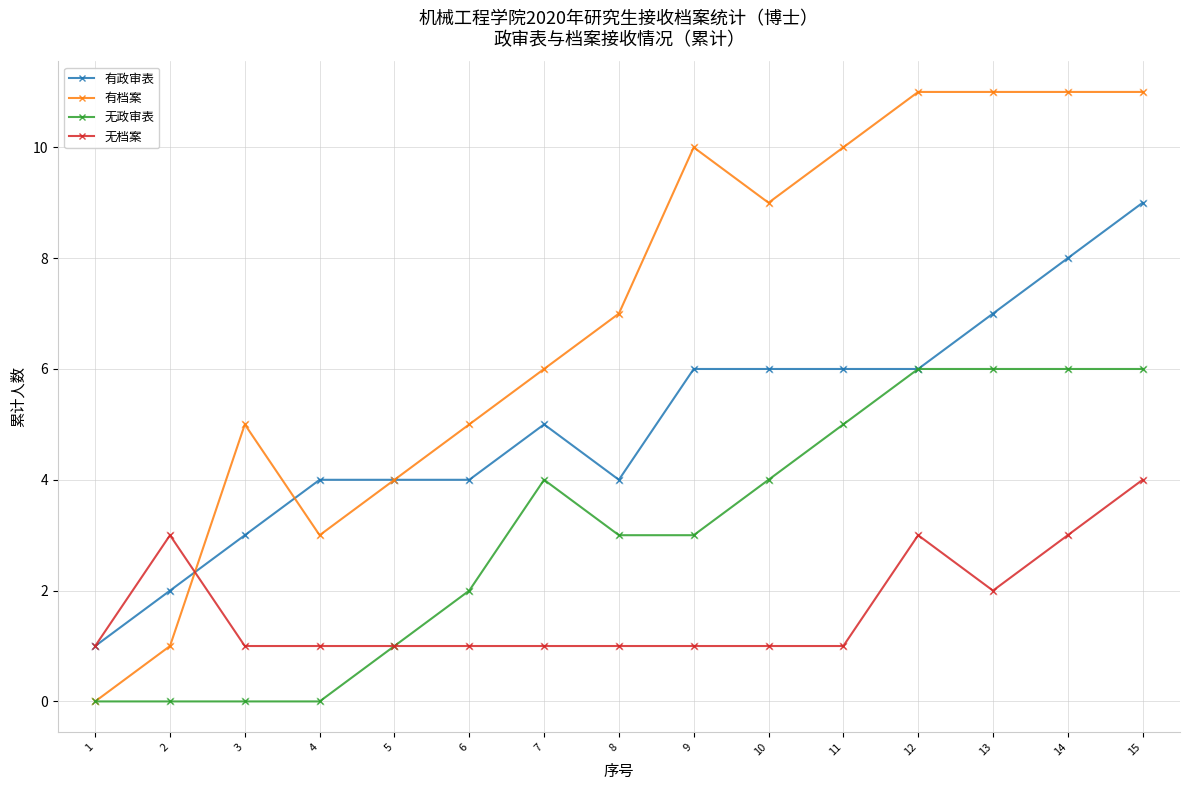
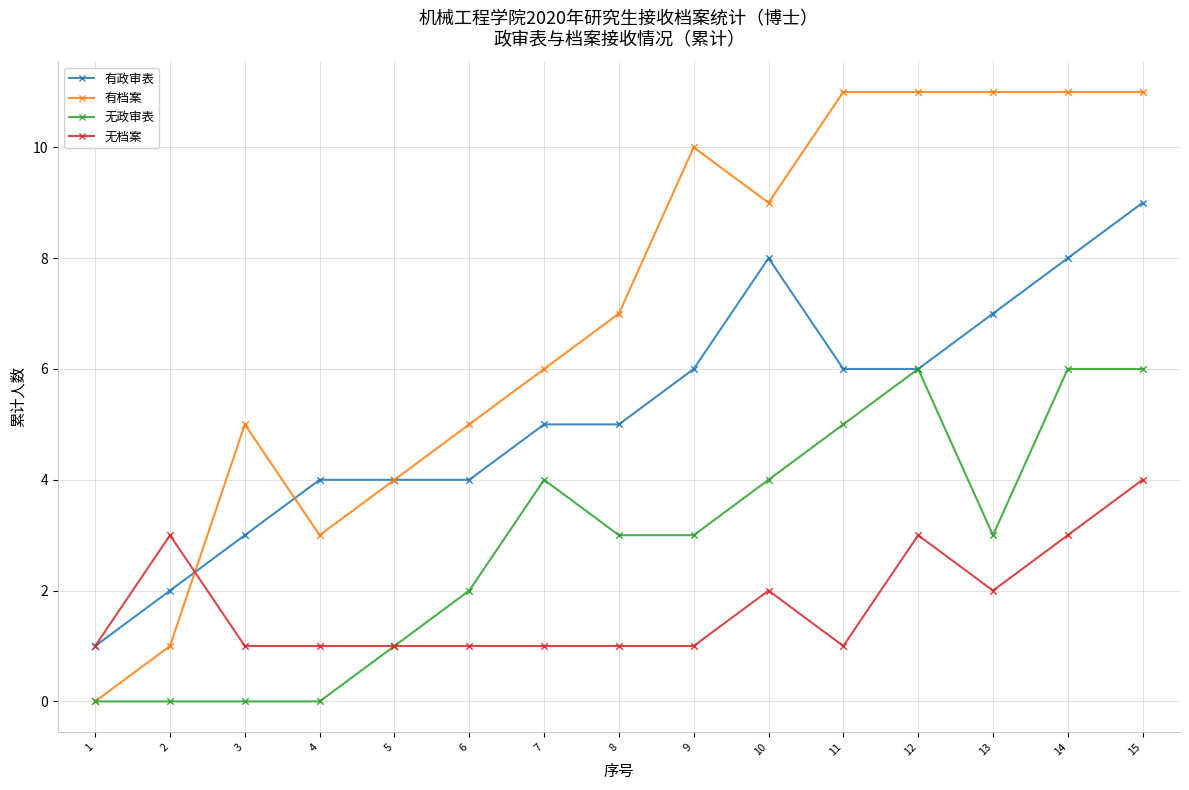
有政审表, 8: 4 -> 5
有政审表, 10: 6 -> 8
无档案, 10: 1 -> 2
有档案, 11: 10 -> 11
无政审表, 13: 6 -> 3
